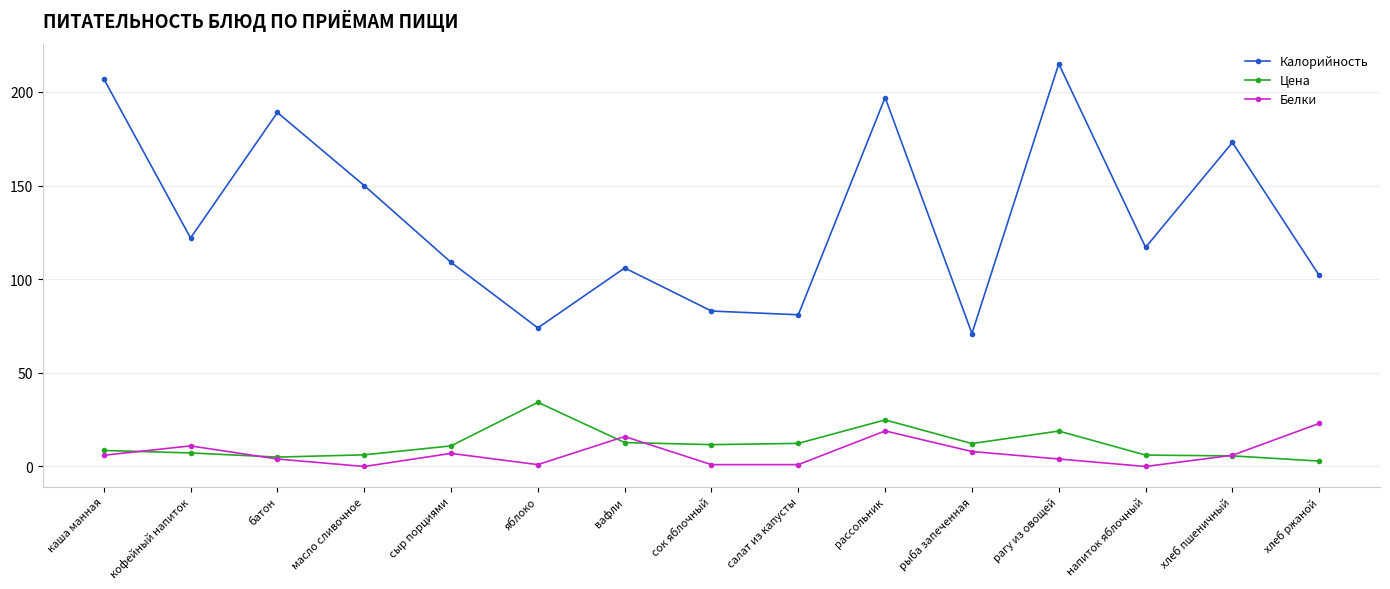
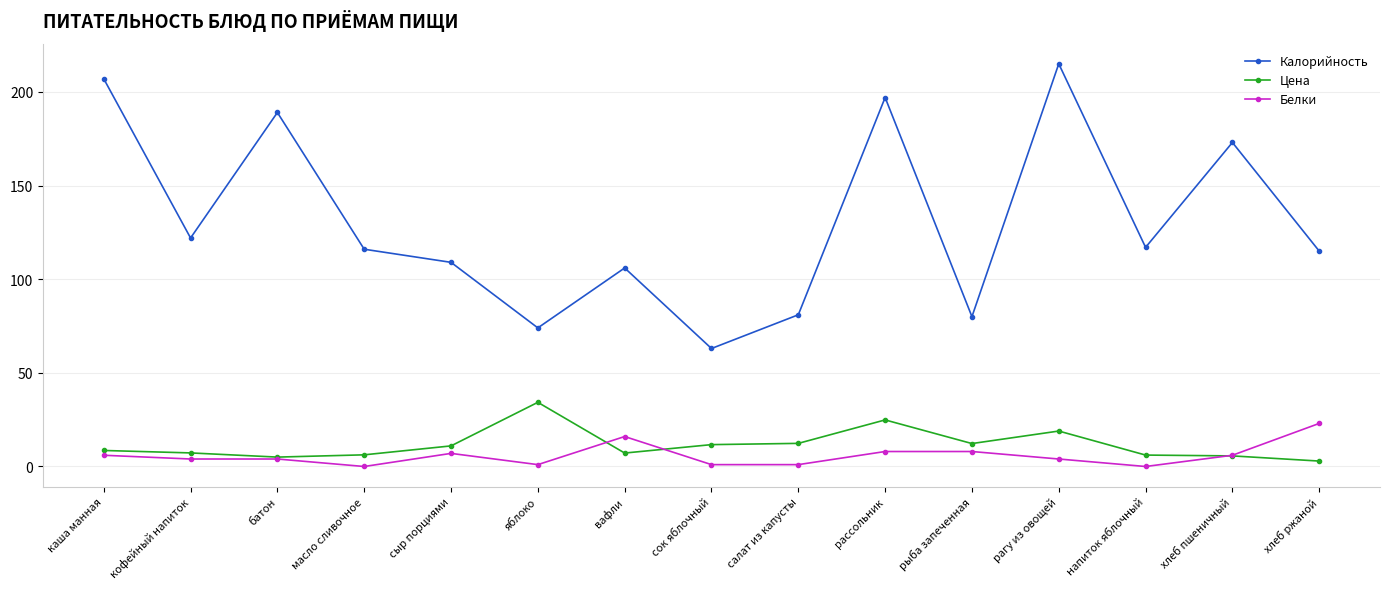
Белки, кофейный напиток: 11 -> 4
Калорийность, масло сливочное: 150 -> 116
Цена, вафли: 13 -> 7
Калорийность, сок яблочный: 83 -> 63
Белки, рассольник: 19 -> 8
Калорийность, рыба запеченная: 71 -> 80
Калорийность, хлеб ржаной: 102 -> 115
